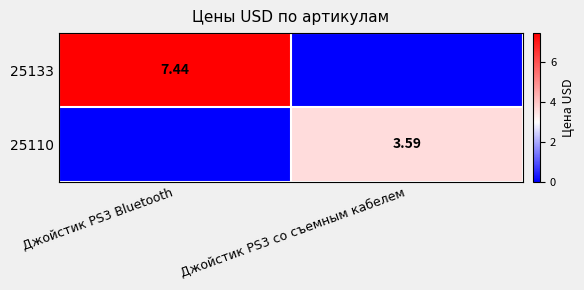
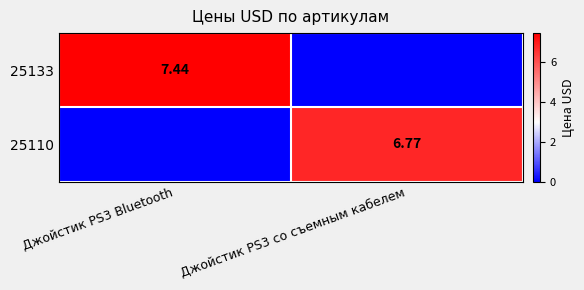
25110, Джойстик PS3 со съемным кабелем: 3.59 -> 6.77
